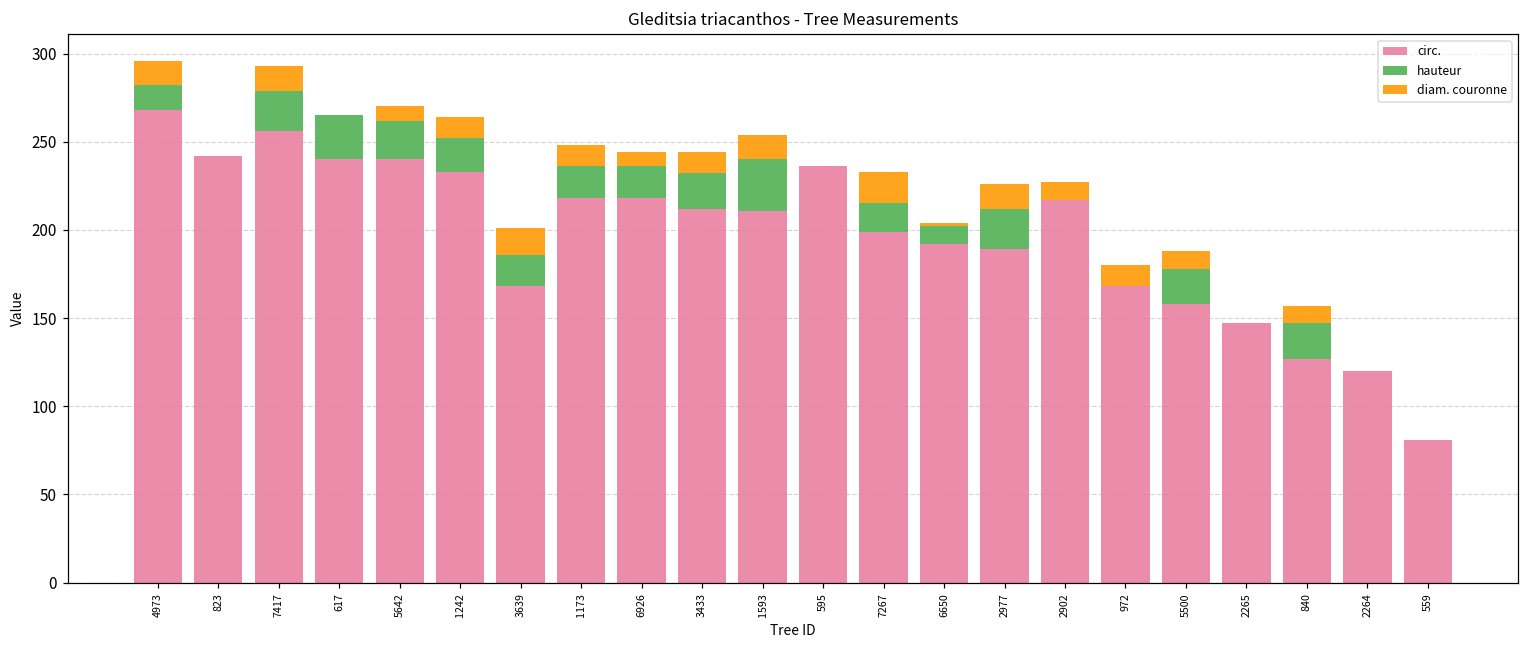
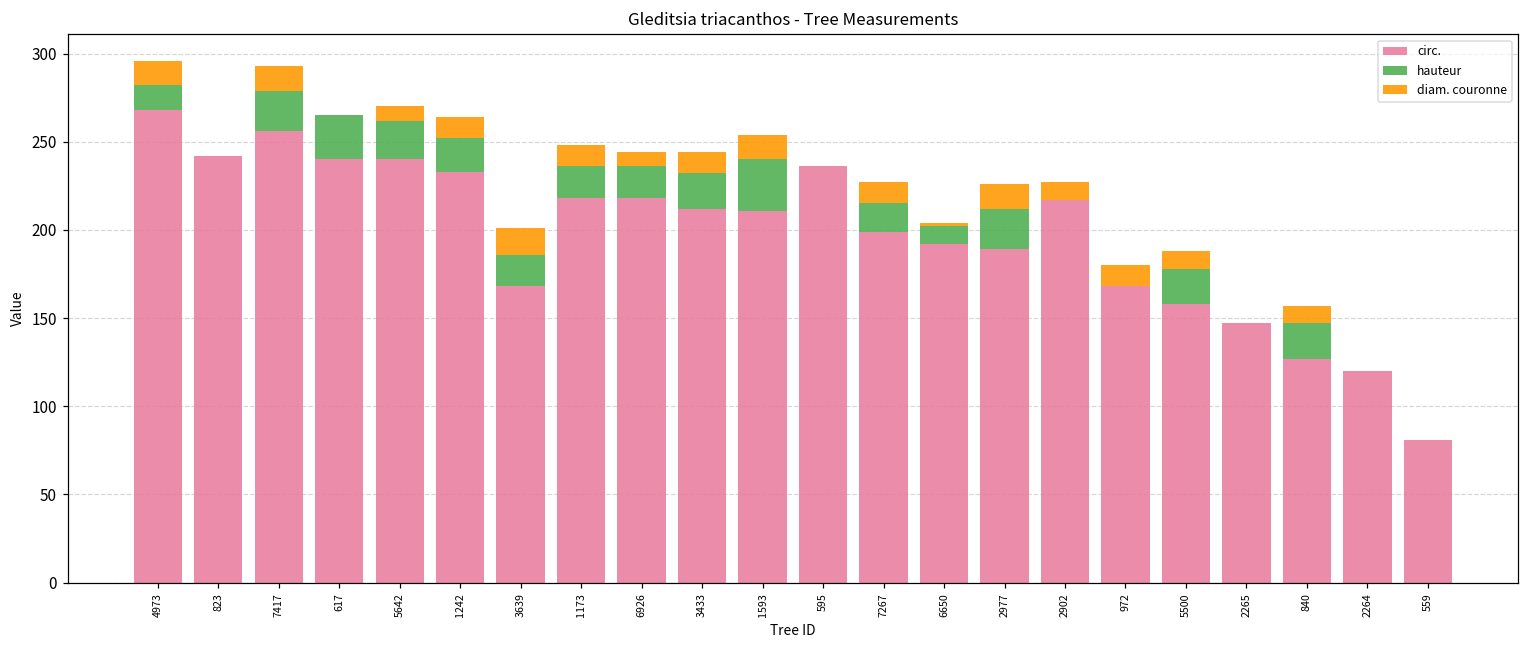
diam. couronne, 7267: 18 -> 12
